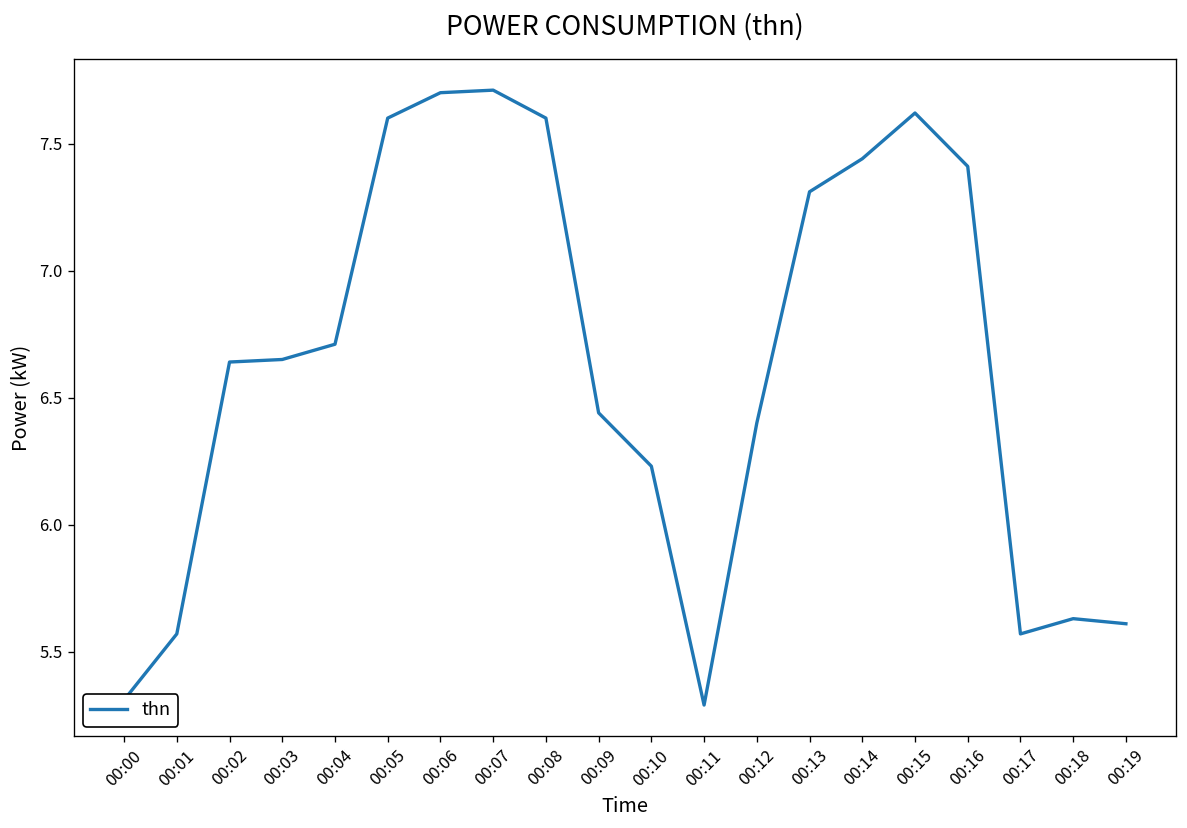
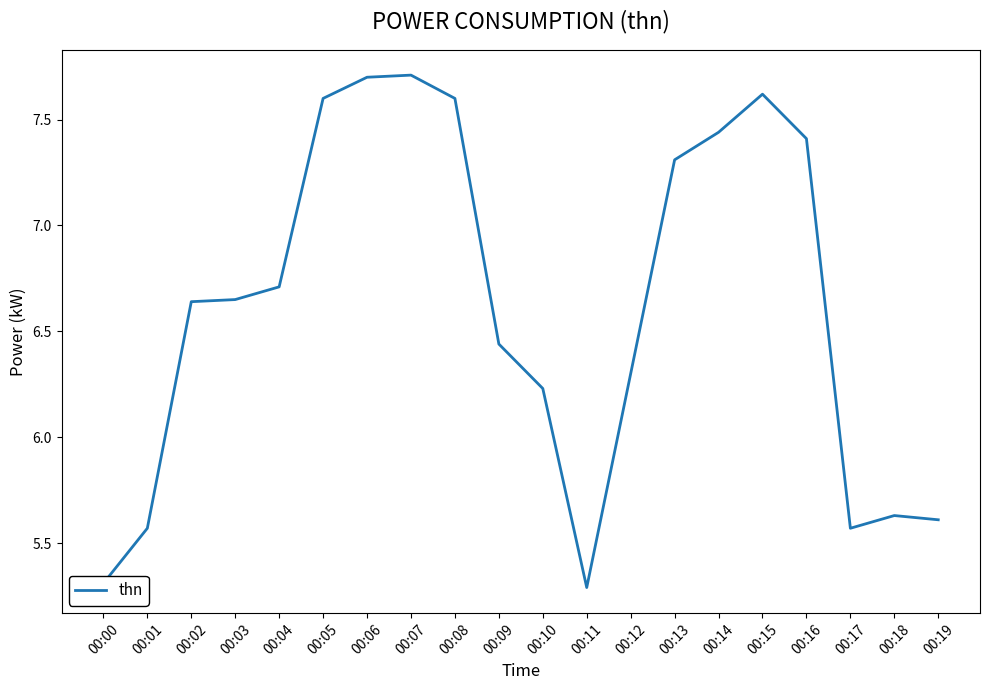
00:12: 6.4 -> 6.3
